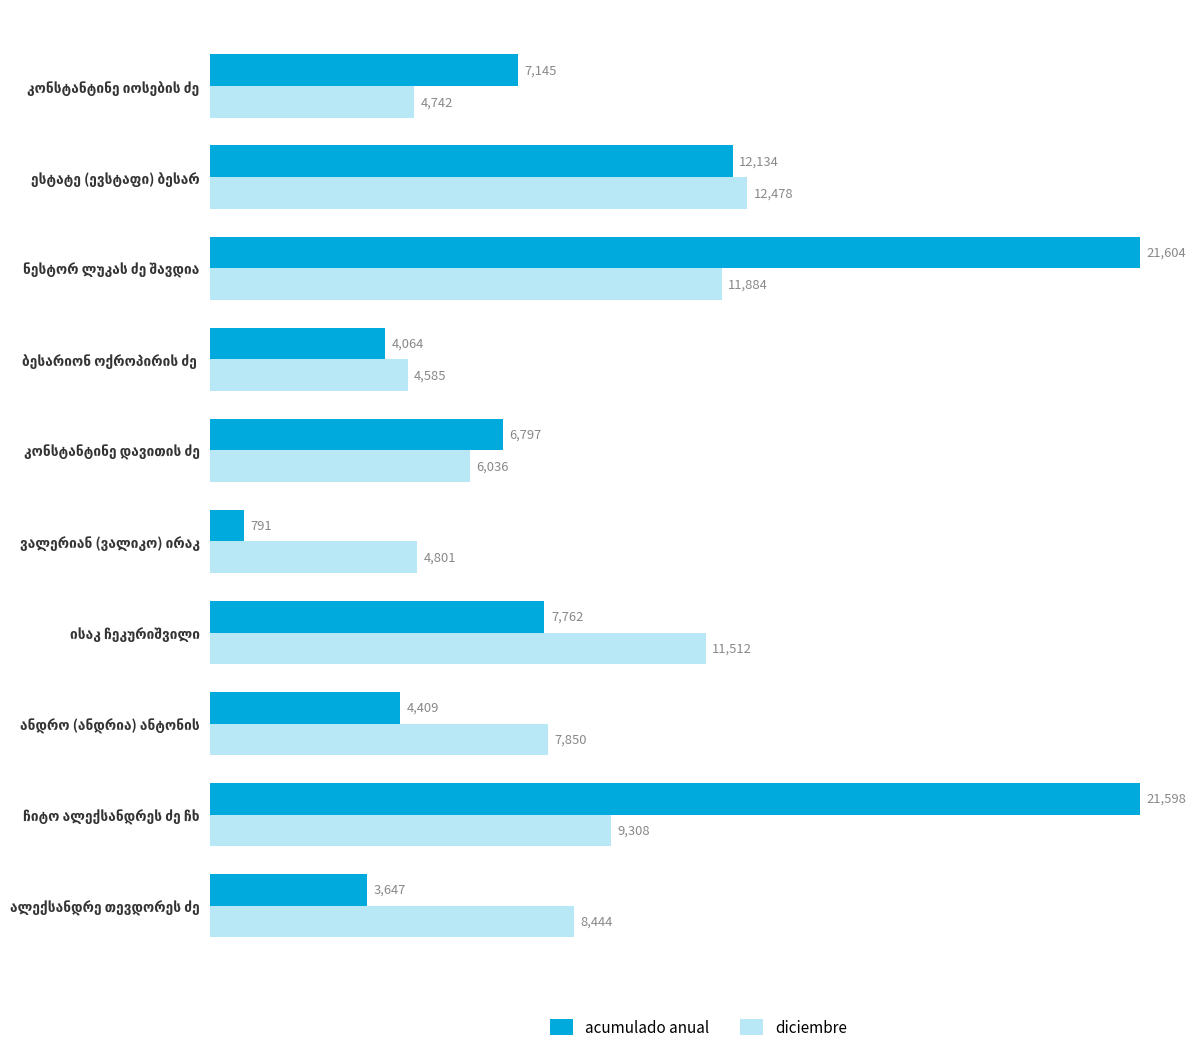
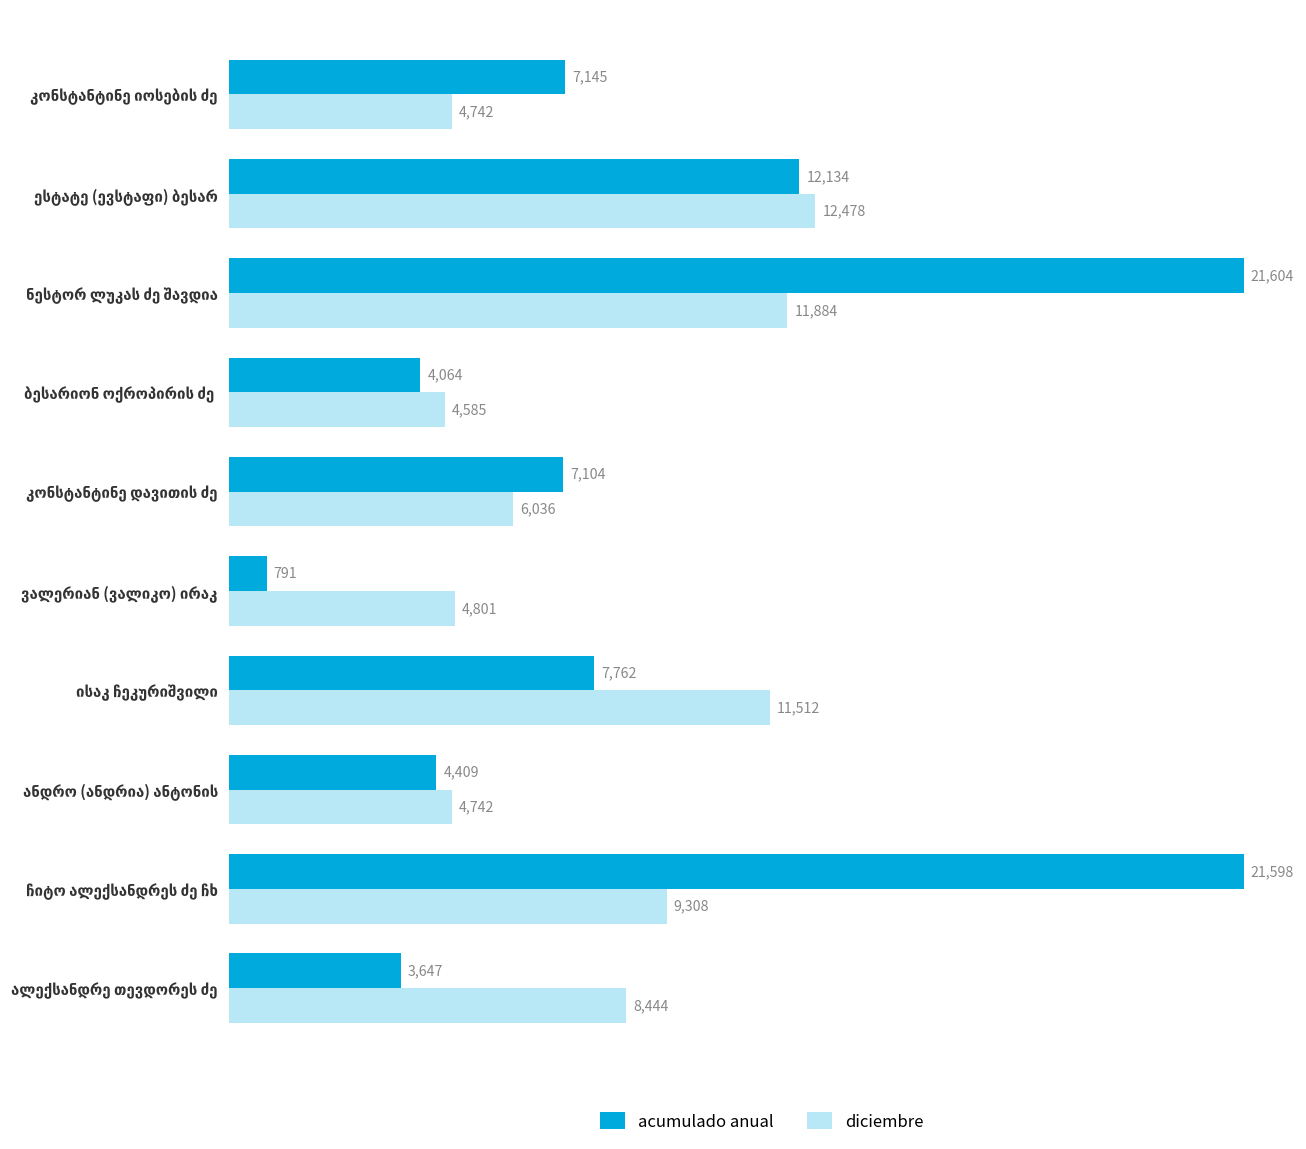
acumulado anual, კონსტანტინე დავითის ძე: 6,797 -> 7,104
diciembre, ანდრო (ანდრია) ანტონის: 7,850 -> 4,742
